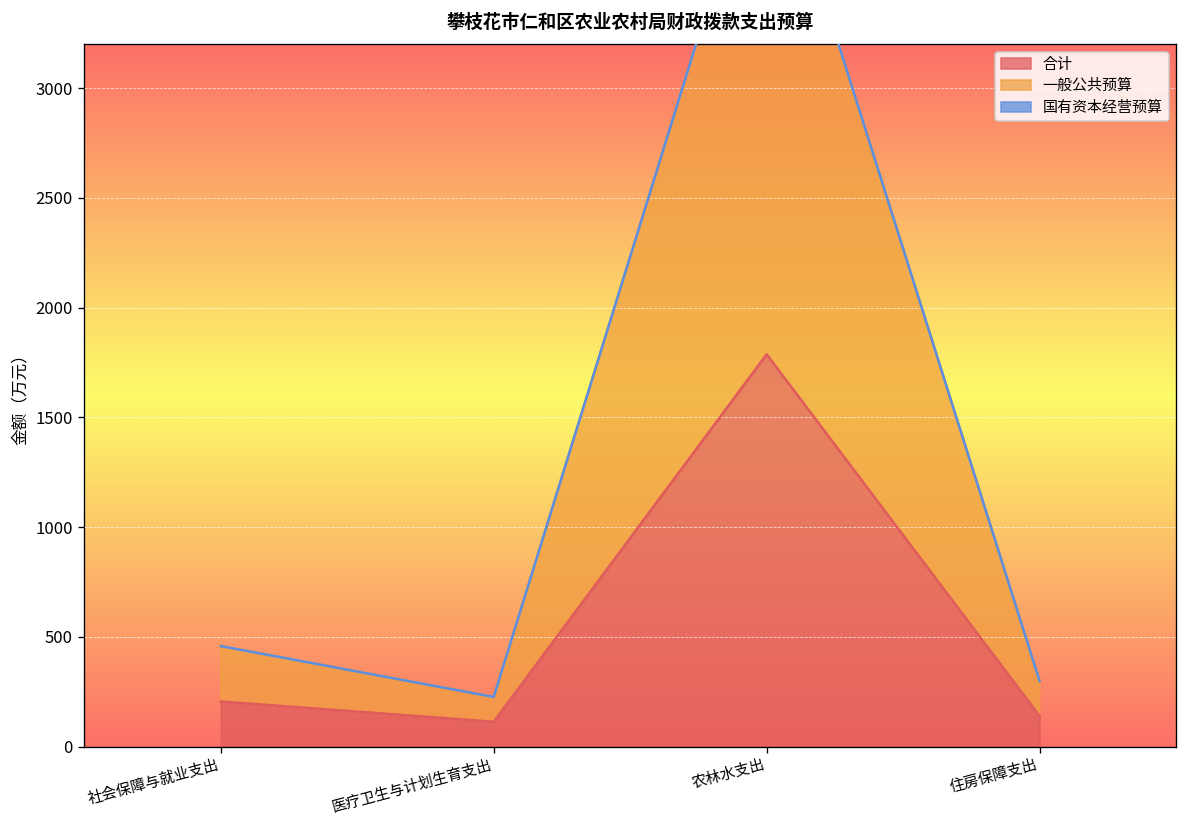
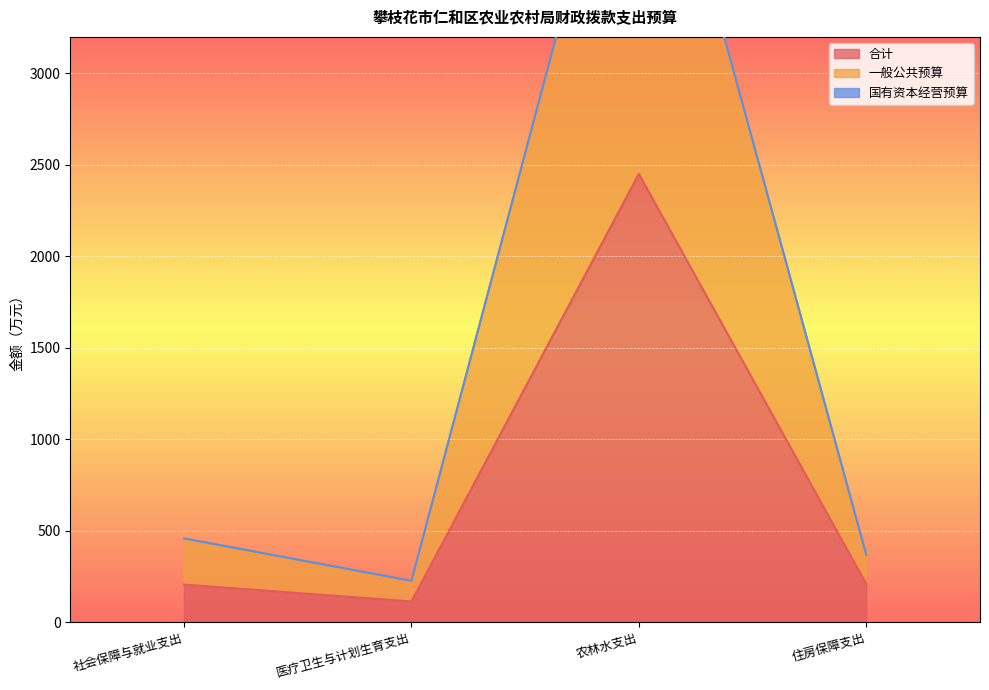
合计, 农林水支出: 1790 -> 2450
合计, 住房保障支出: 140 -> 210
